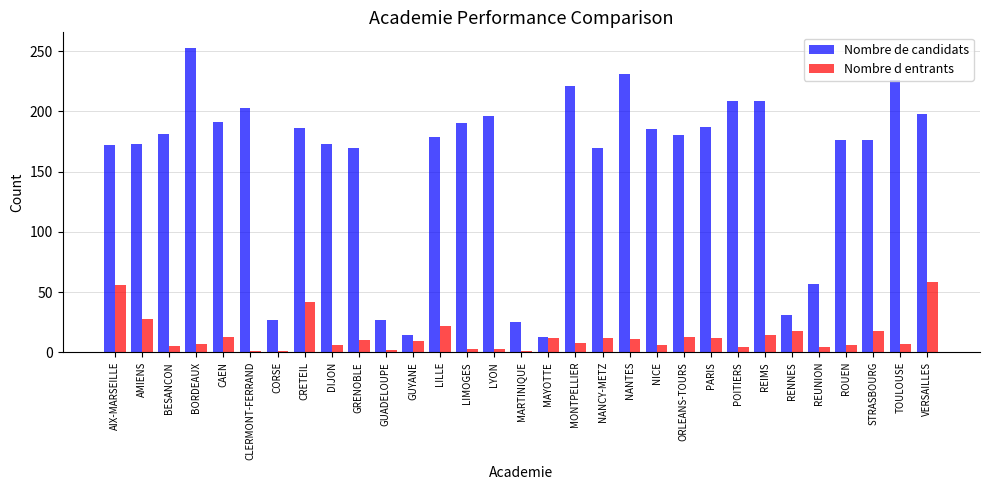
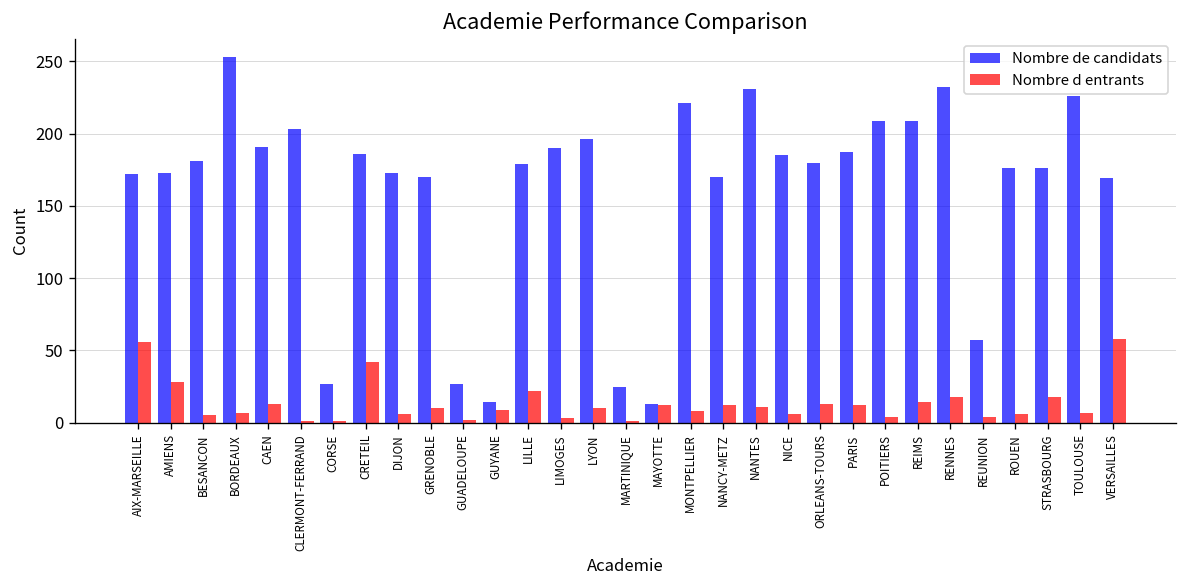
Nombre d entrants, LYON: 3 -> 10
Nombre de candidats, RENNES: 31 -> 232
Nombre de candidats, VERSAILLES: 198 -> 169
